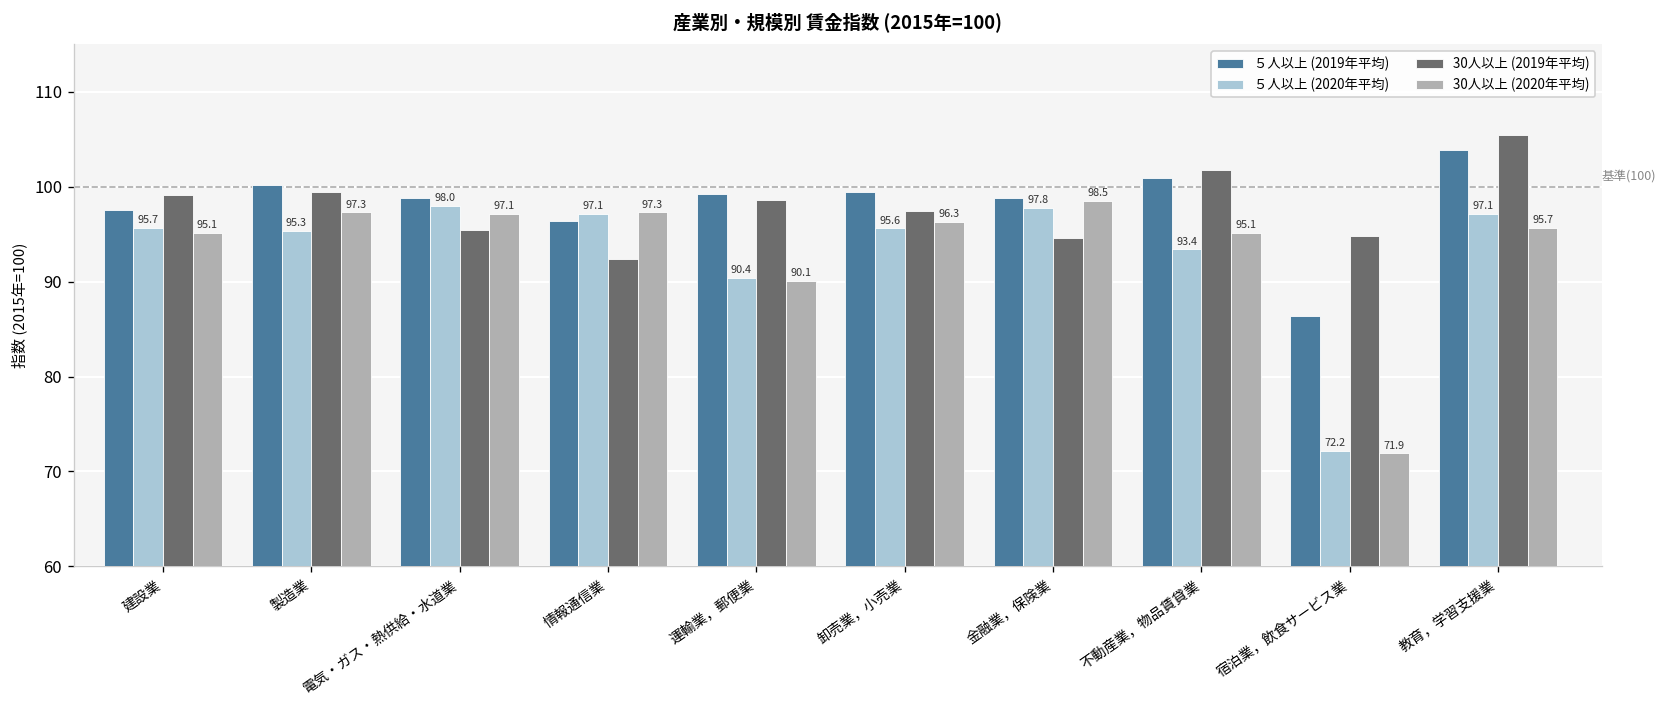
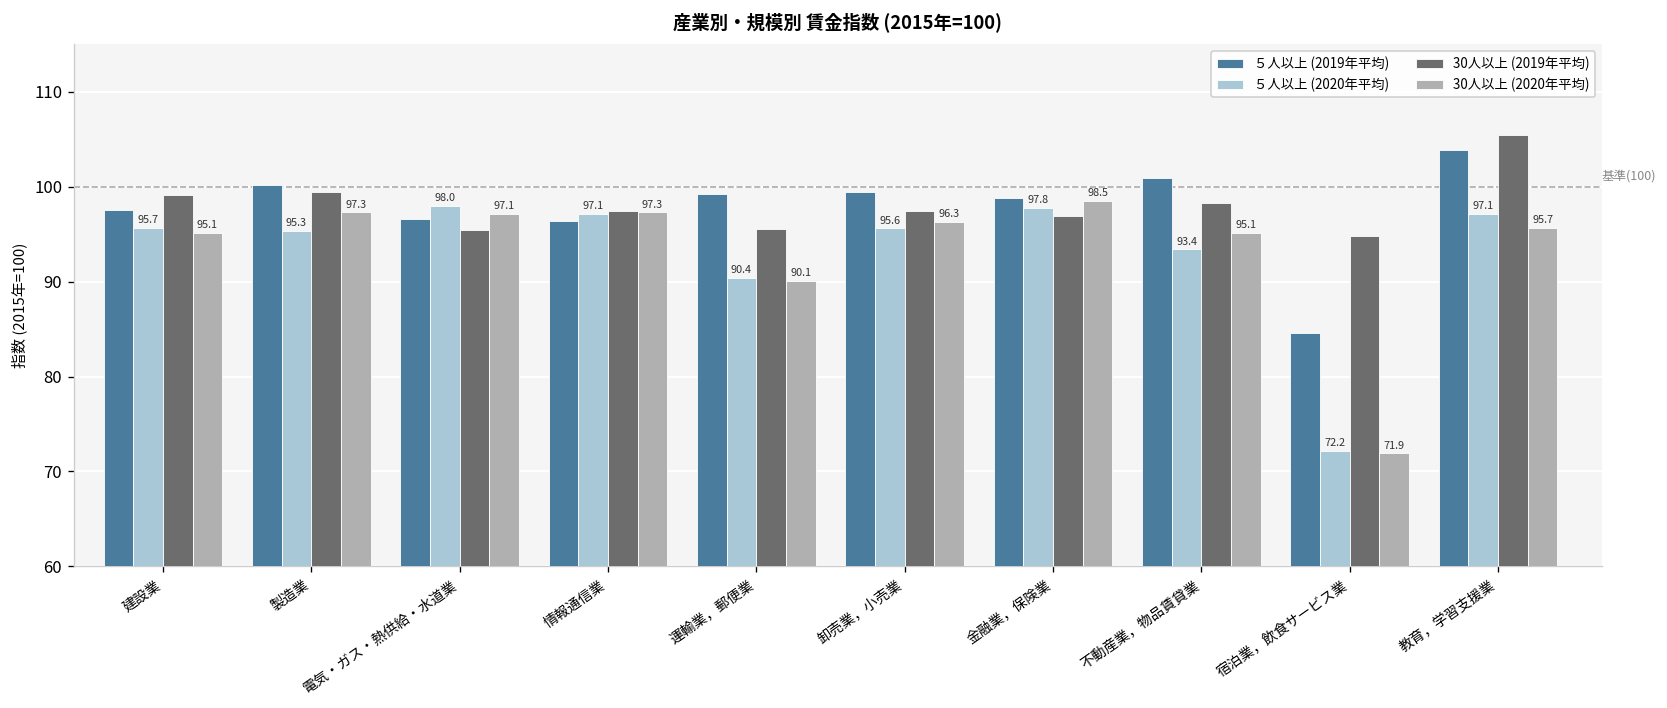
５人以上 (2019年平均), 電気・ガス・熱供給・水道業: 99 -> 97
30人以上 (2019年平均), 情報通信業: 92 -> 97
30人以上 (2019年平均), 運輸業，郵便業: 99 -> 96
30人以上 (2019年平均), 金融業，保険業: 95 -> 97
30人以上 (2019年平均), 不動産業，物品賃貸業: 102 -> 98
５人以上 (2019年平均), 宿泊業，飲食サービス業: 86 -> 85
